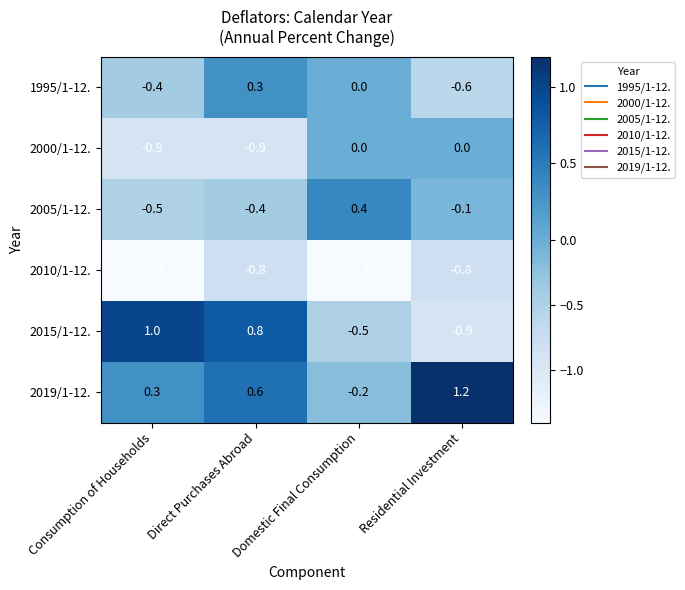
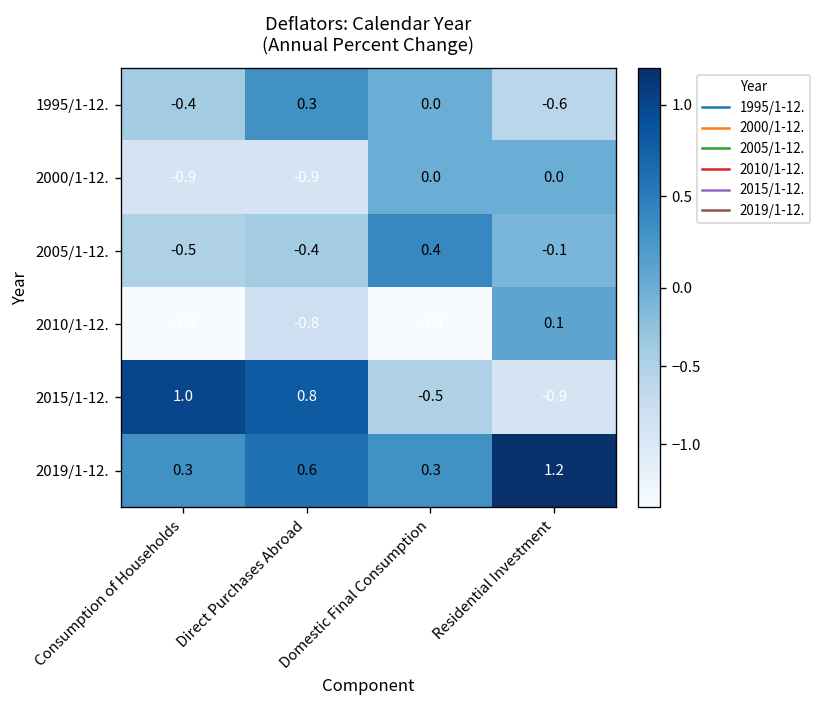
2010/1-12., Residential Investment: -0.8 -> 0.1
2019/1-12., Domestic Final Consumption: -0.2 -> 0.3
